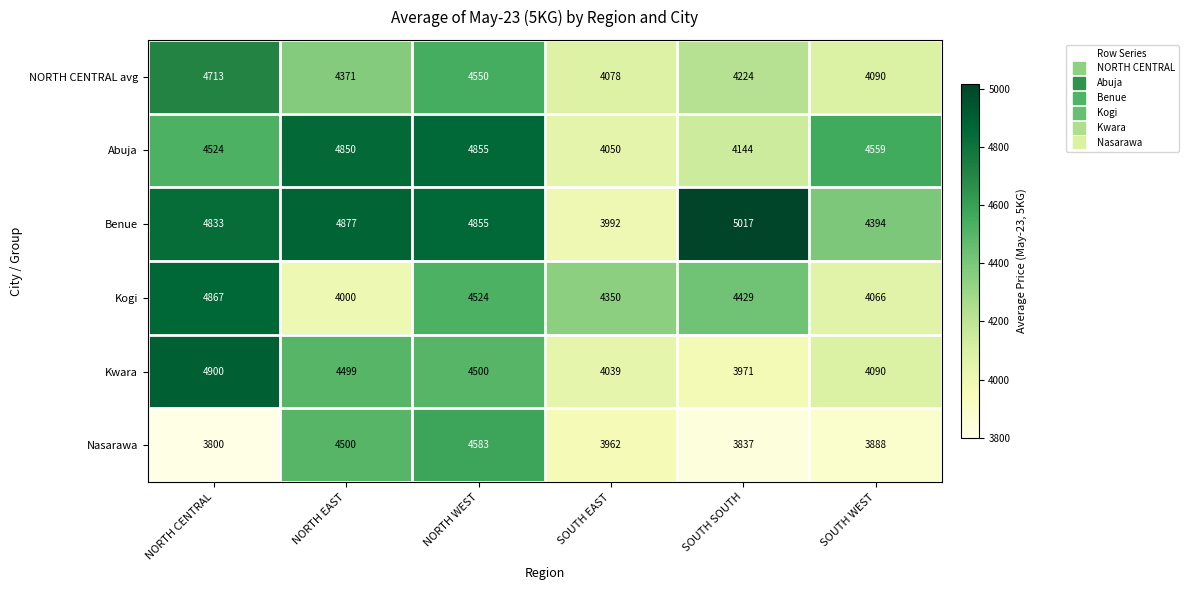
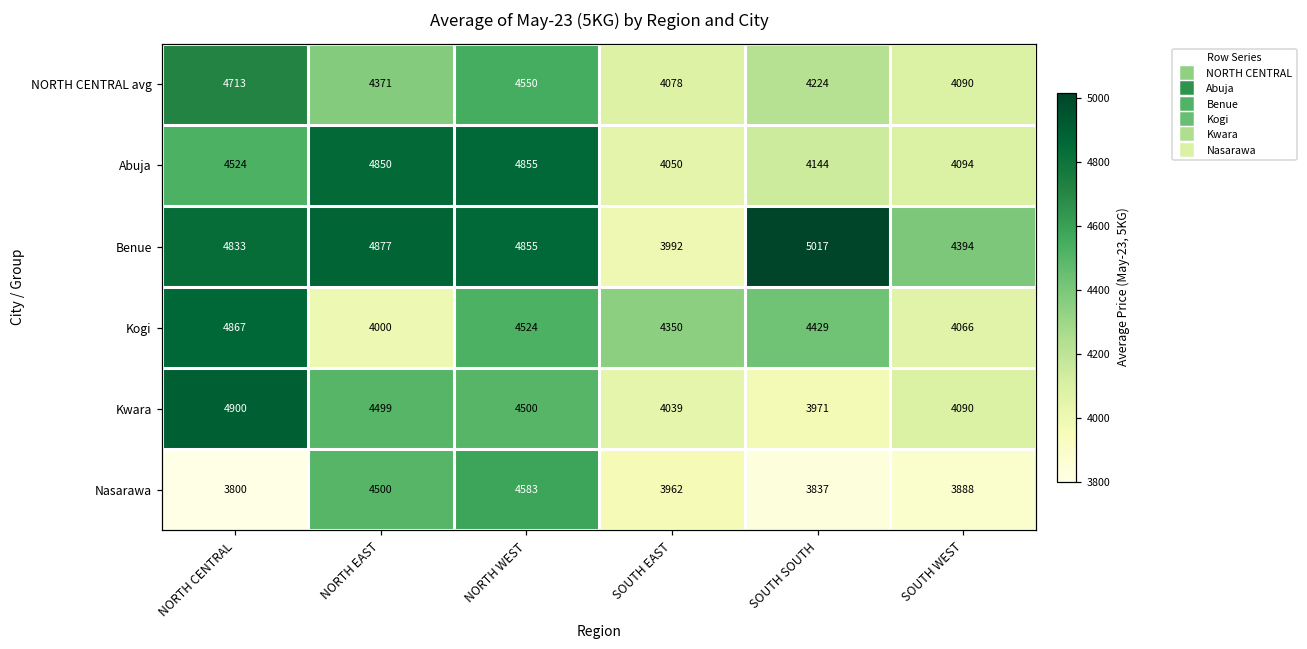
Abuja, SOUTH WEST: 4559 -> 4094
